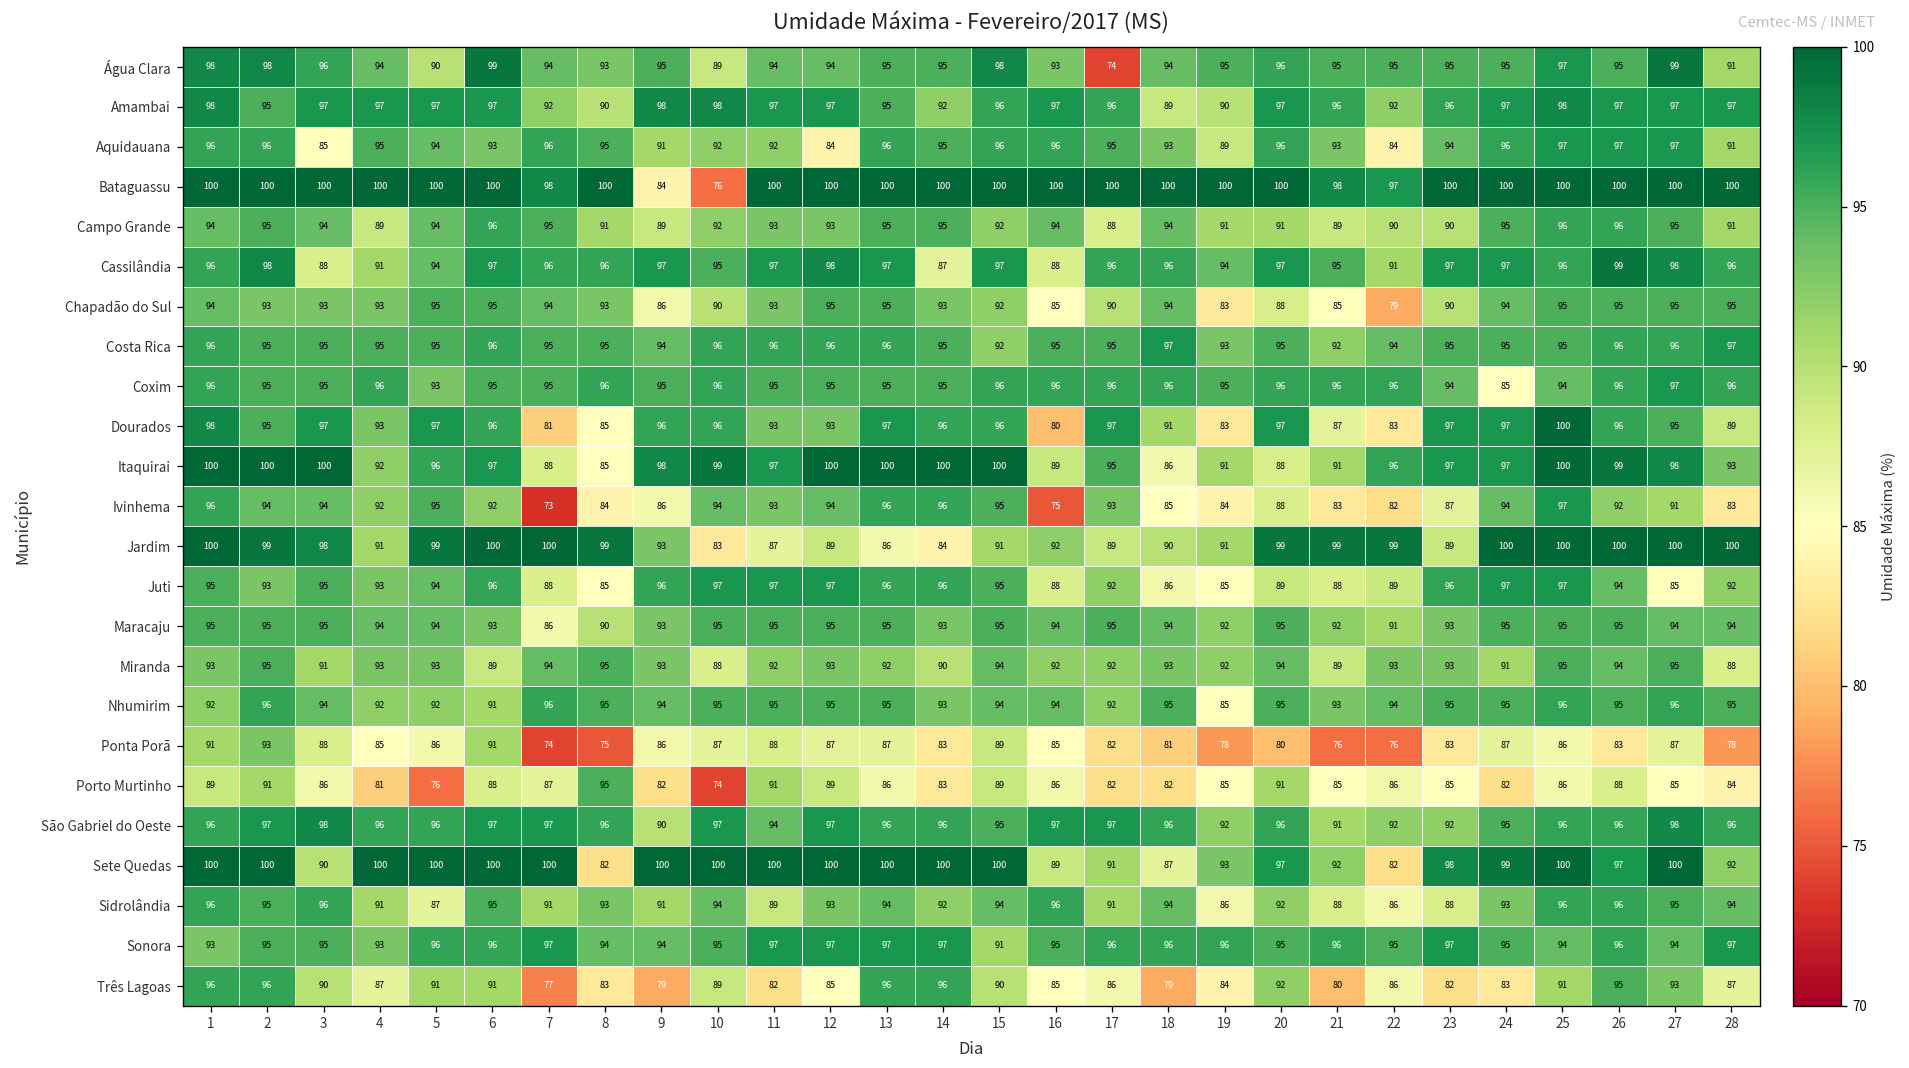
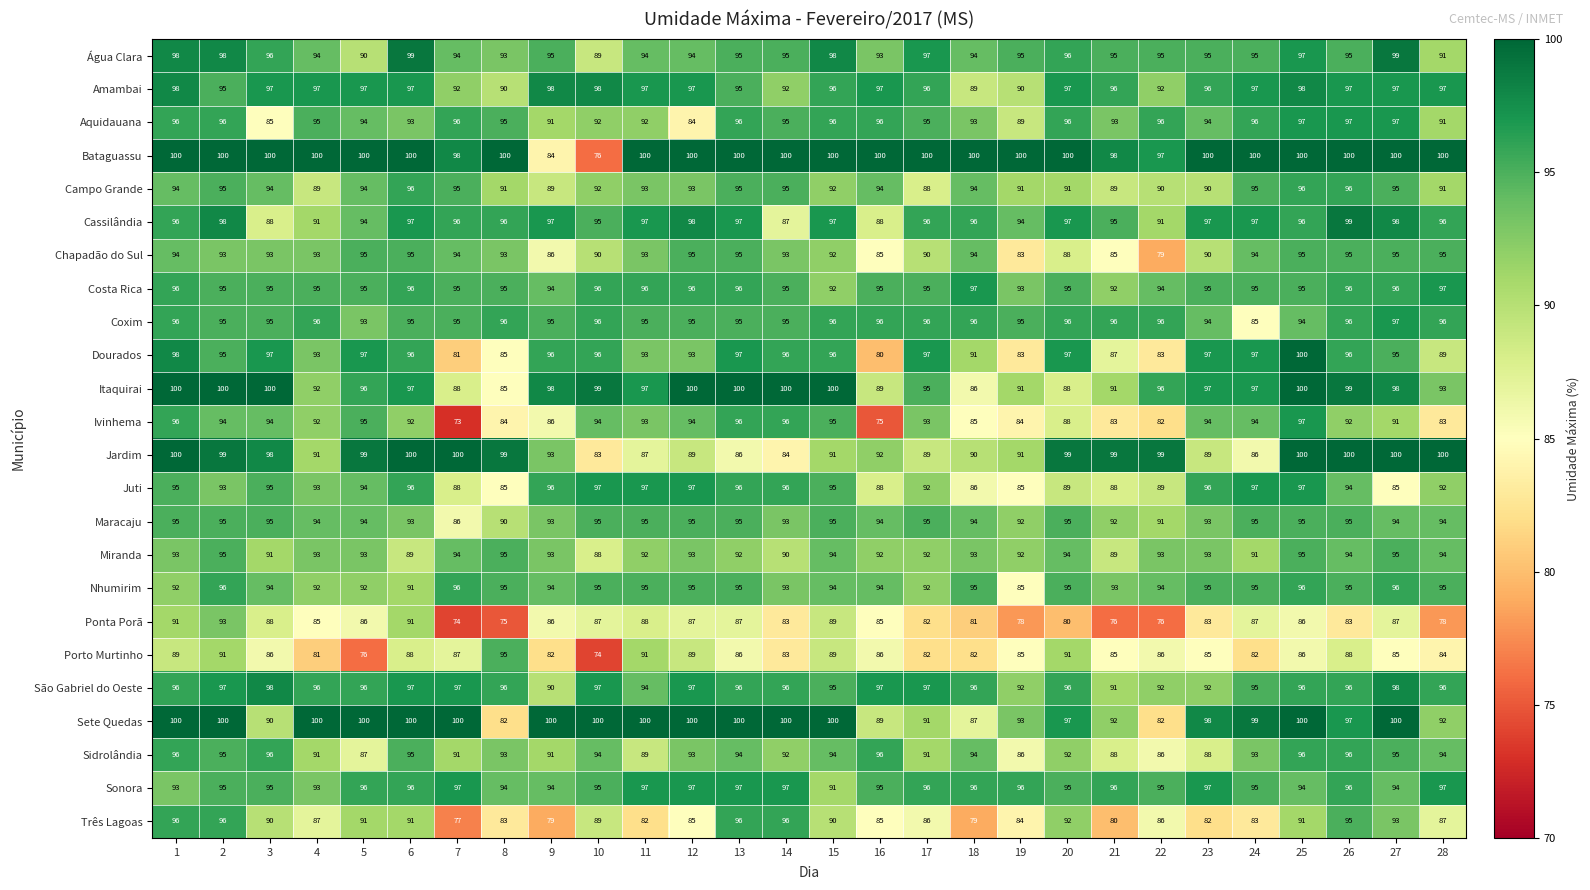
Água Clara, 17: 74 -> 97
Aquidauana, 22: 84 -> 96
Ivinhema, 23: 87 -> 94
Jardim, 24: 100 -> 86
Miranda, 28: 88 -> 94
